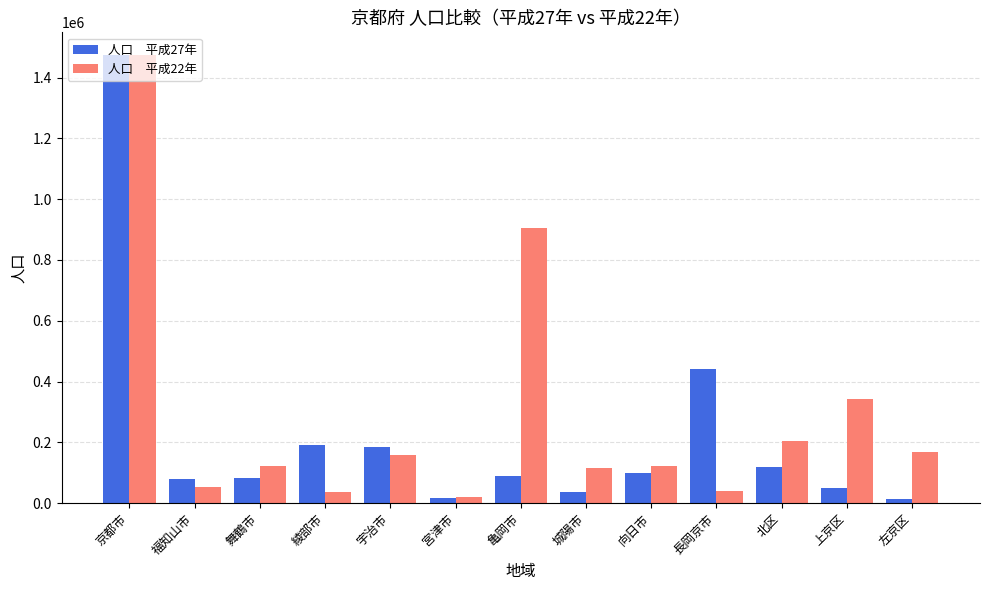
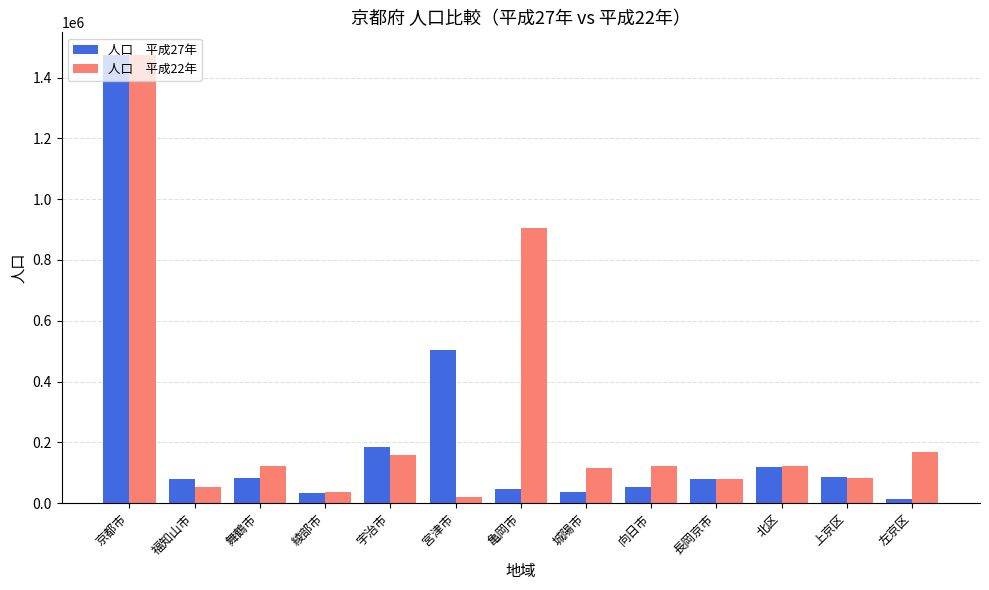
人口 平成27年, 綾部市: 190000 -> 30000
人口 平成27年, 宮津市: 20000 -> 500000
人口 平成27年, 亀岡市: 90000 -> 50000
人口 平成27年, 向日市: 100000 -> 50000
人口 平成27年, 長岡京市: 440000 -> 80000
人口 平成22年, 長岡京市: 40000 -> 80000
人口 平成22年, 北区: 200000 -> 120000
人口 平成27年, 上京区: 50000 -> 90000
人口 平成22年, 上京区: 340000 -> 80000
